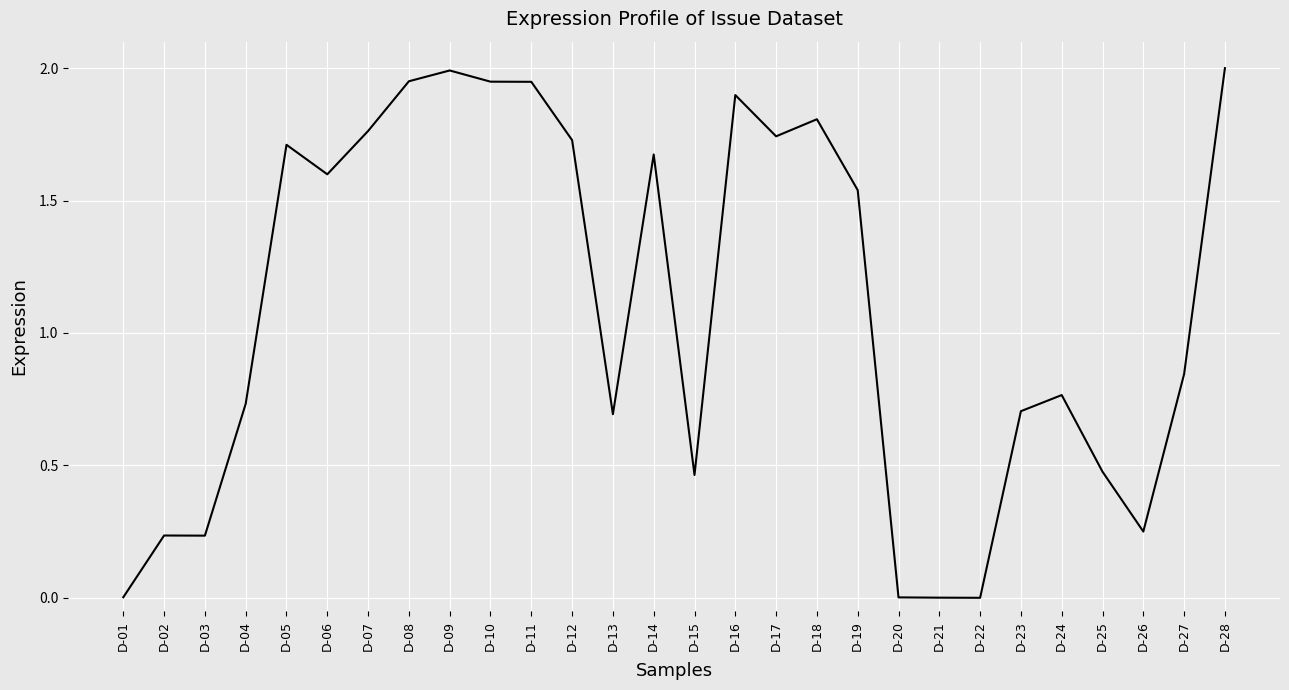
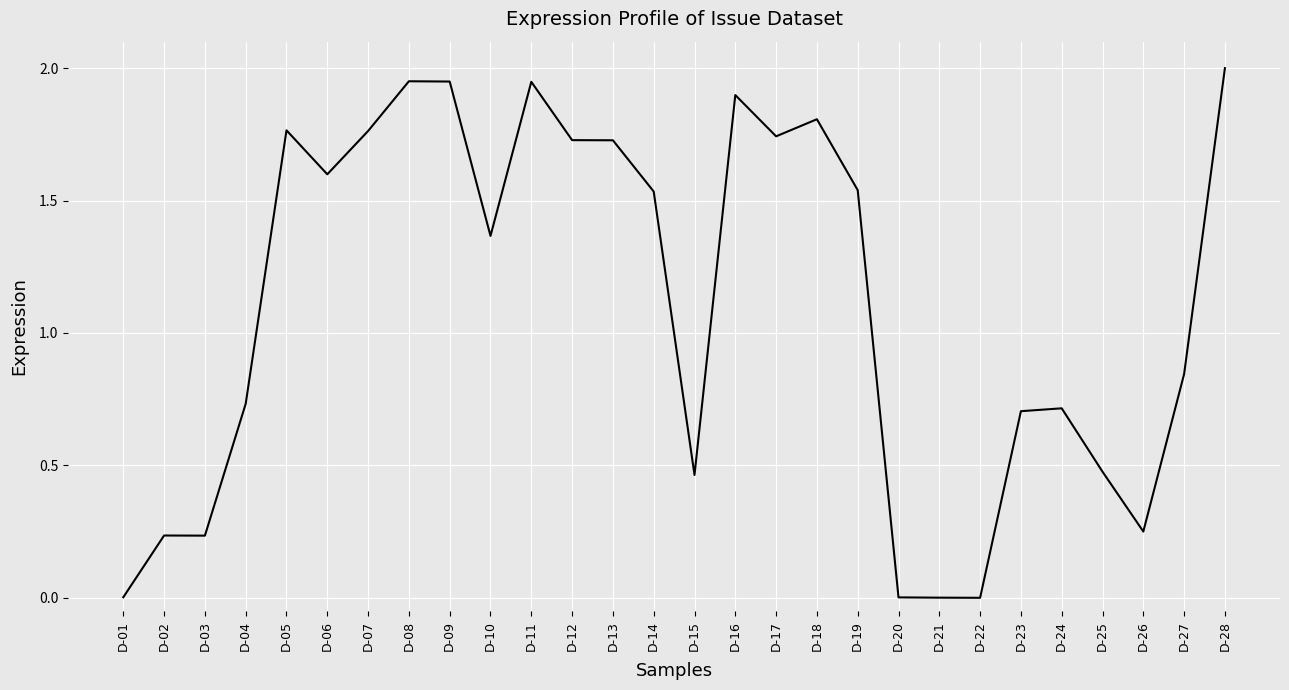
D-05: 1.71 -> 1.77
D-09: 1.99 -> 1.95
D-10: 1.95 -> 1.37
D-13: 0.69 -> 1.73
D-14: 1.67 -> 1.53
D-24: 0.77 -> 0.72
